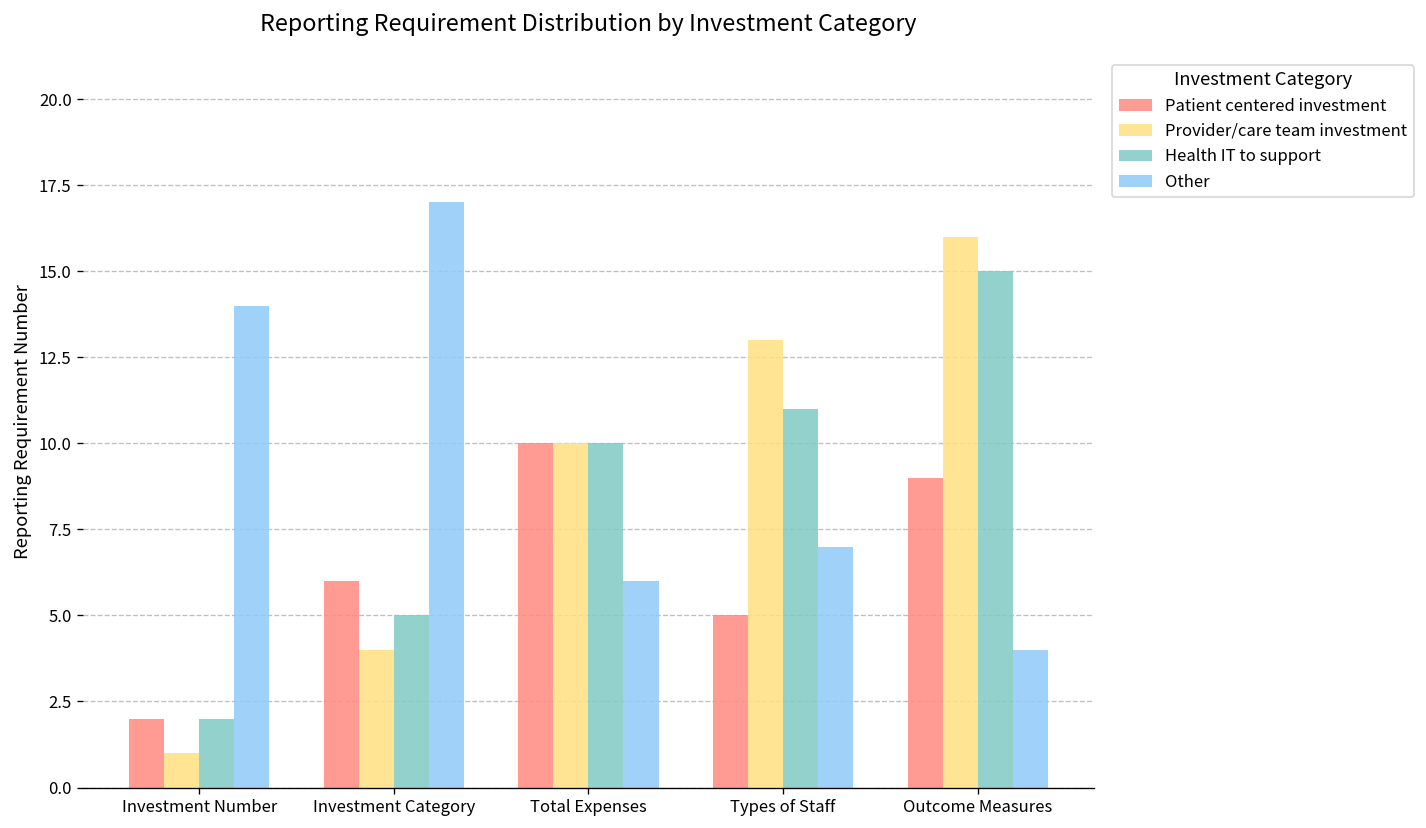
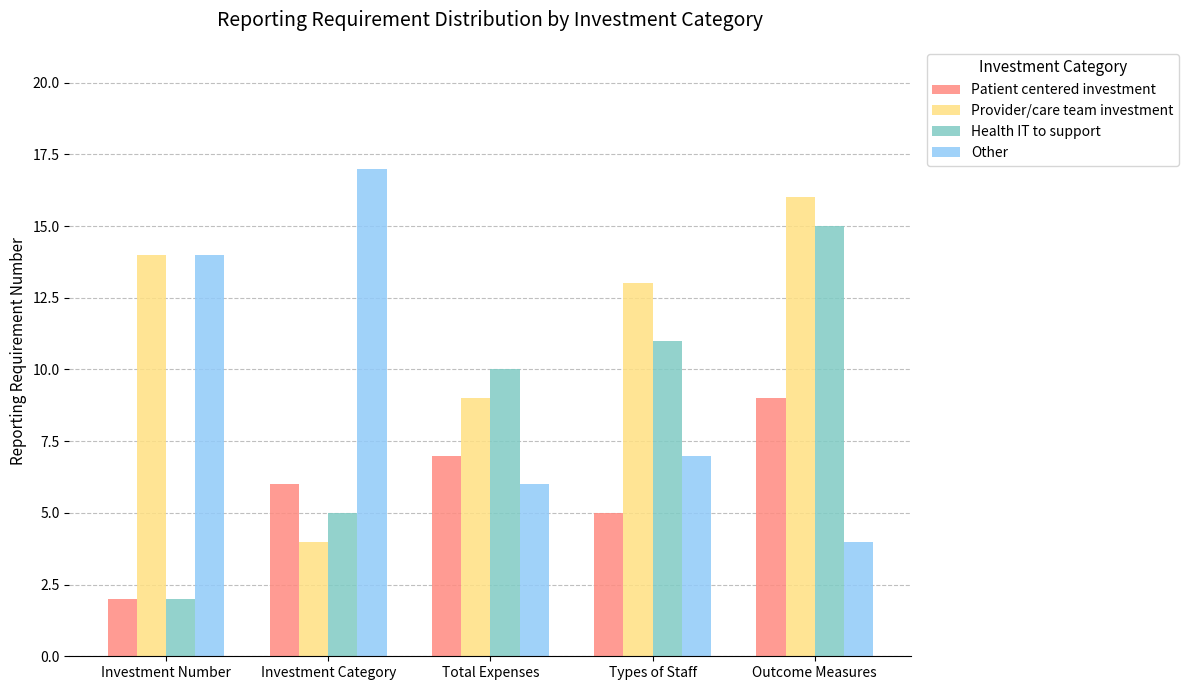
Provider/care team investment, Investment Number: 1 -> 14
Patient centered investment, Total Expenses: 10 -> 7
Provider/care team investment, Total Expenses: 10 -> 9
